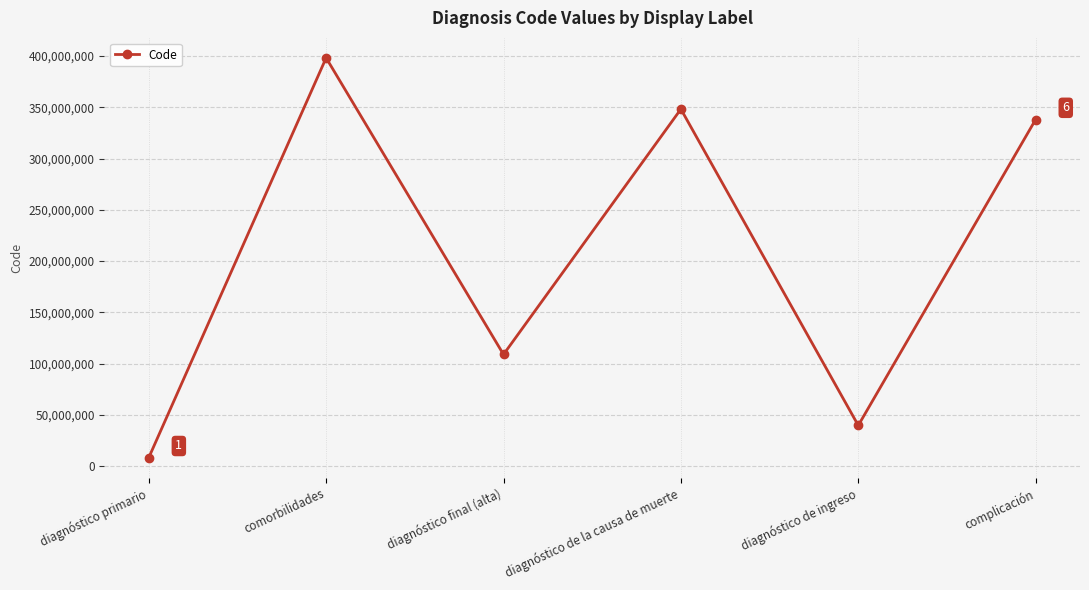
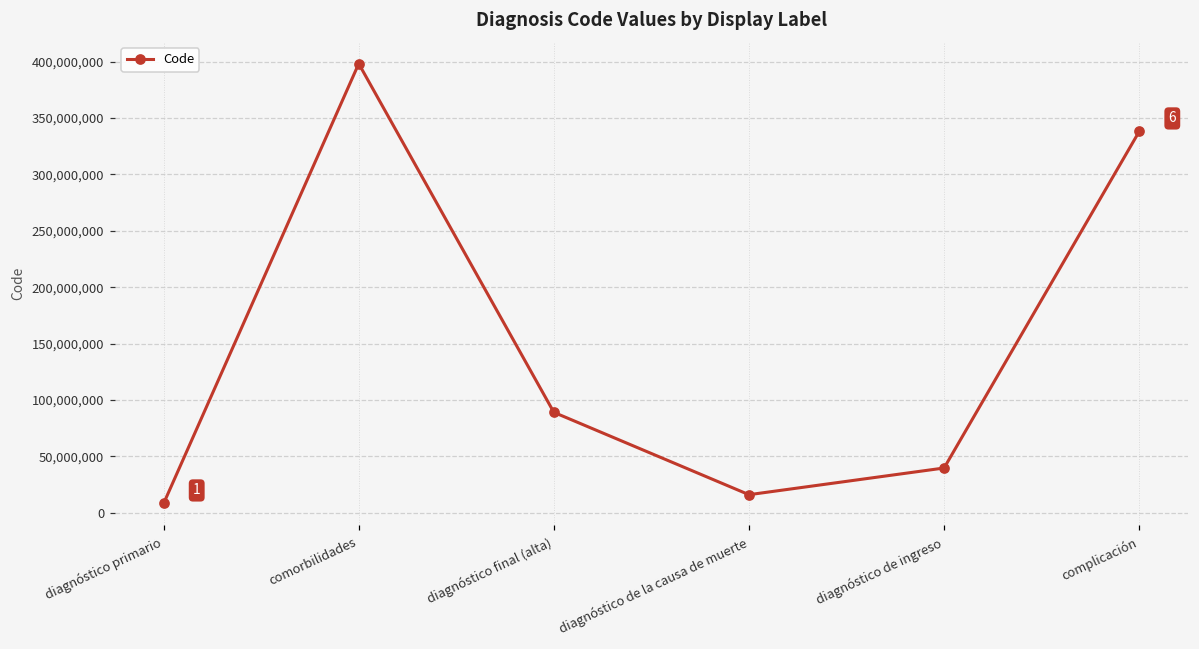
diagnóstico final (alta): 109,000,000 -> 89,000,000
diagnóstico de la causa de muerte: 348,000,000 -> 16,000,000
